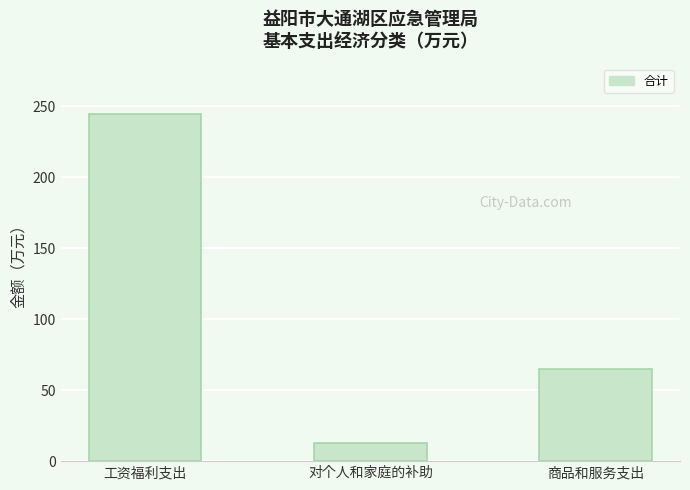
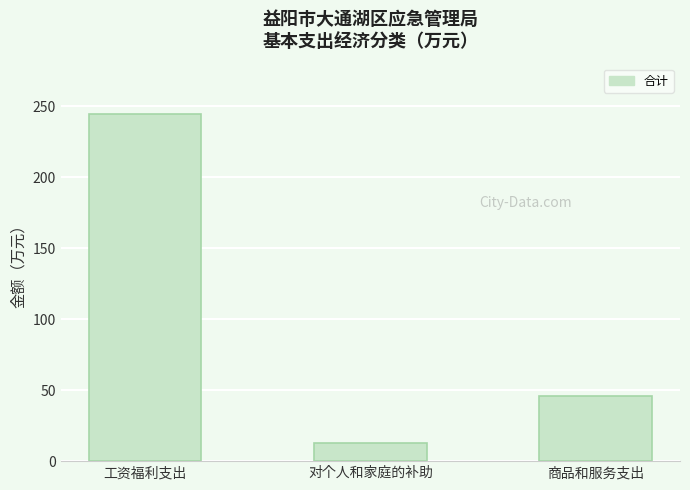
商品和服务支出: 65 -> 46
